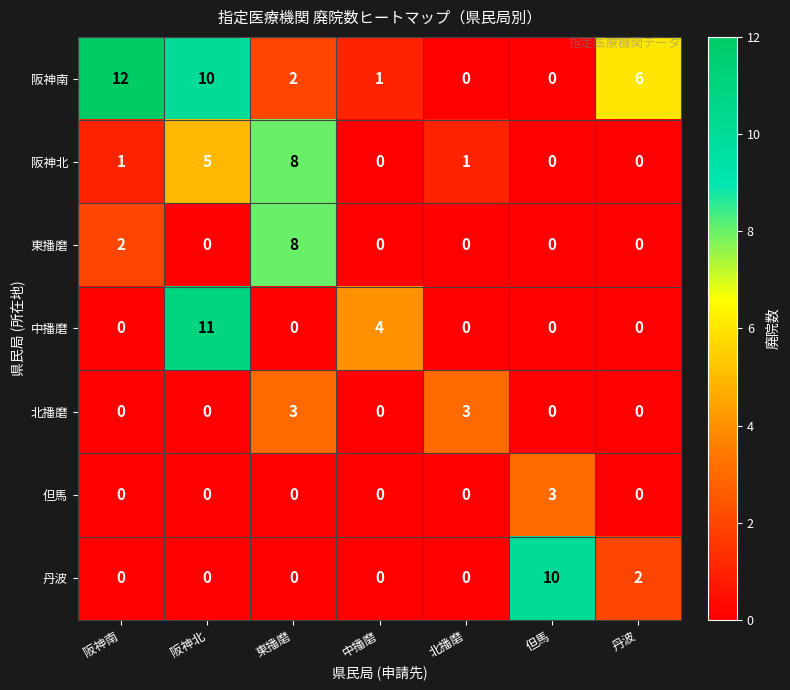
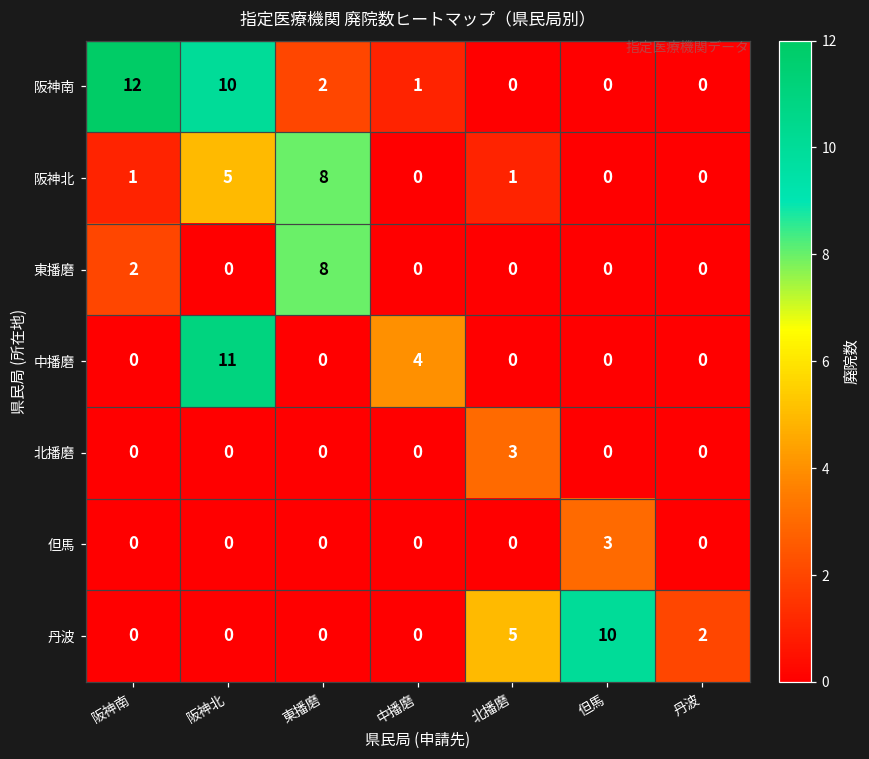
阪神南, 丹波: 6 -> 0
北播磨, 東播磨: 3 -> 0
丹波, 北播磨: 0 -> 5
